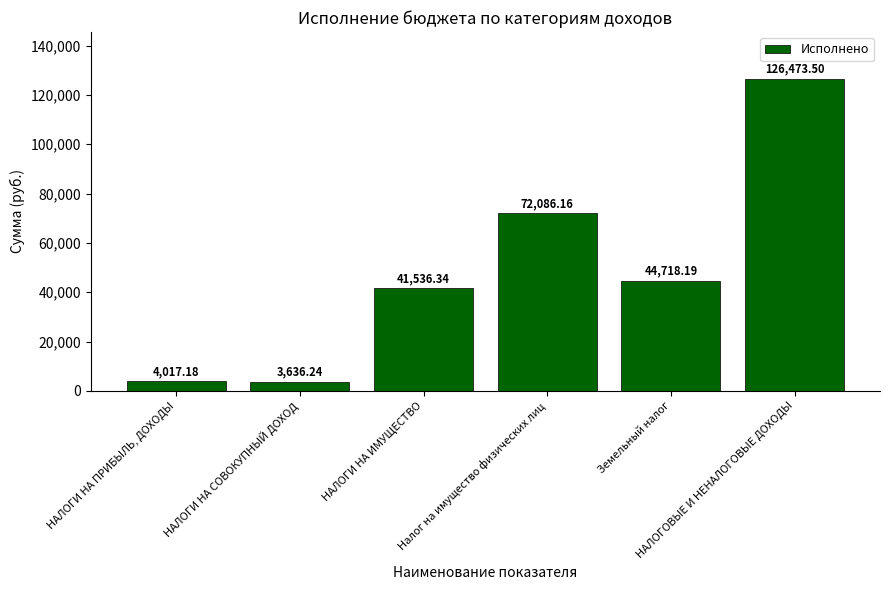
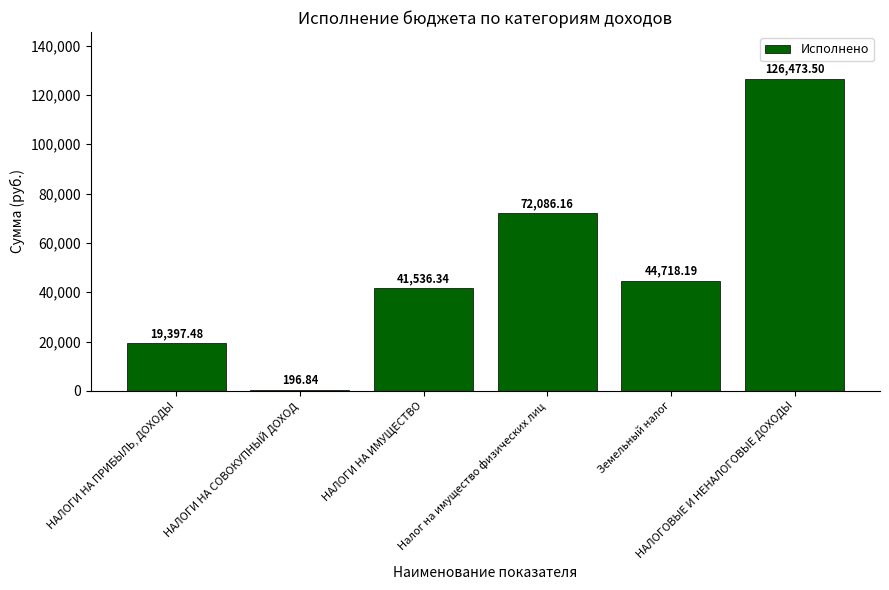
НАЛОГИ НА ПРИБЫЛЬ, ДОХОДЫ: 4,017.18 -> 19,397.48
НАЛОГИ НА СОВОКУПНЫЙ ДОХОД: 3,636.24 -> 196.84
